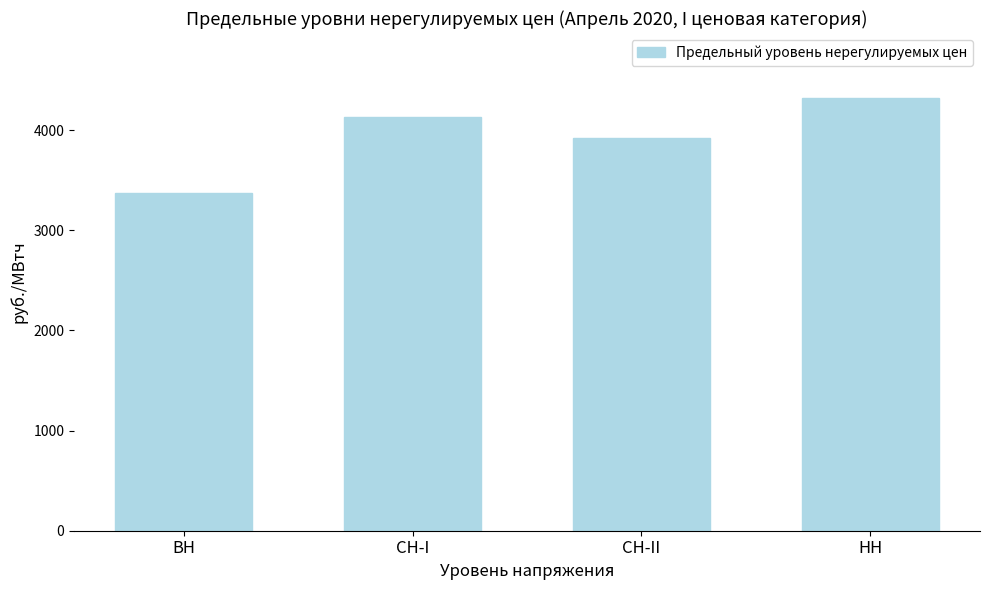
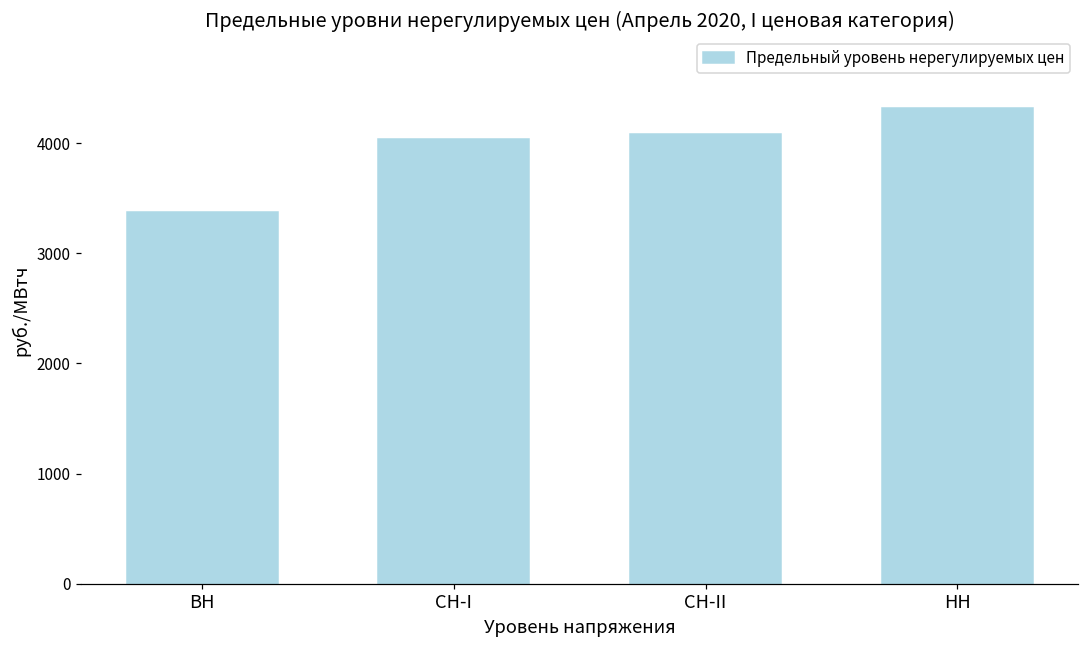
СН-I: 4130 -> 4030
СН-II: 3920 -> 4080
